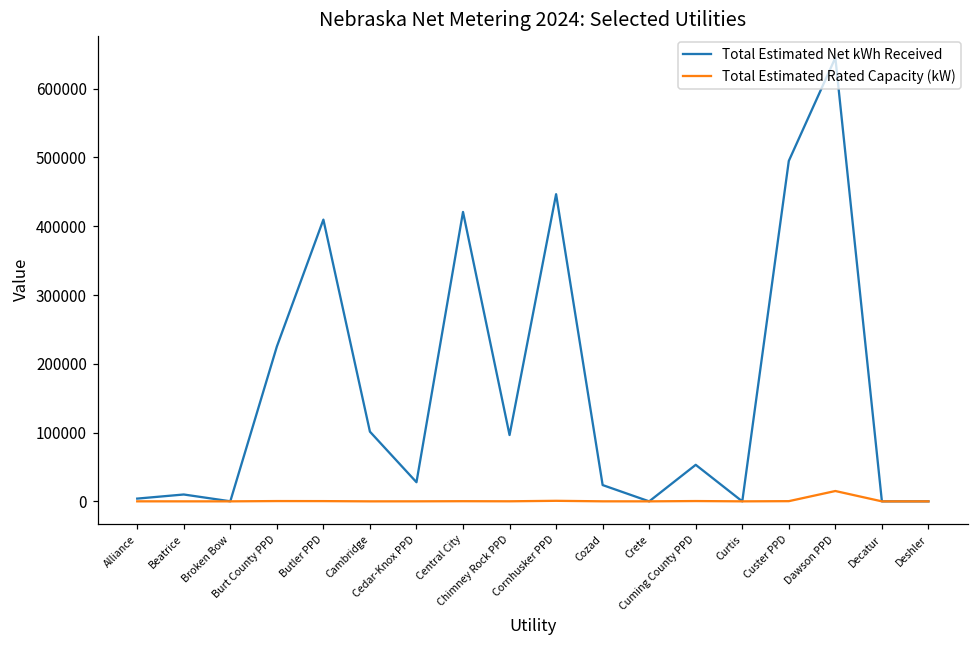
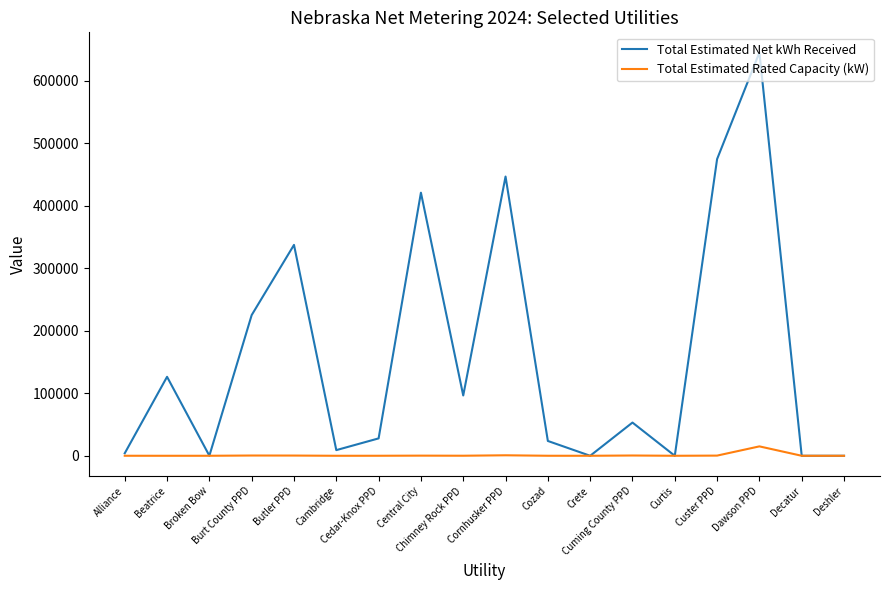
Total Estimated Net kWh Received, Beatrice: 10000 -> 130000
Total Estimated Net kWh Received, Butler PPD: 410000 -> 340000
Total Estimated Net kWh Received, Cambridge: 100000 -> 10000
Total Estimated Net kWh Received, Custer PPD: 500000 -> 470000
